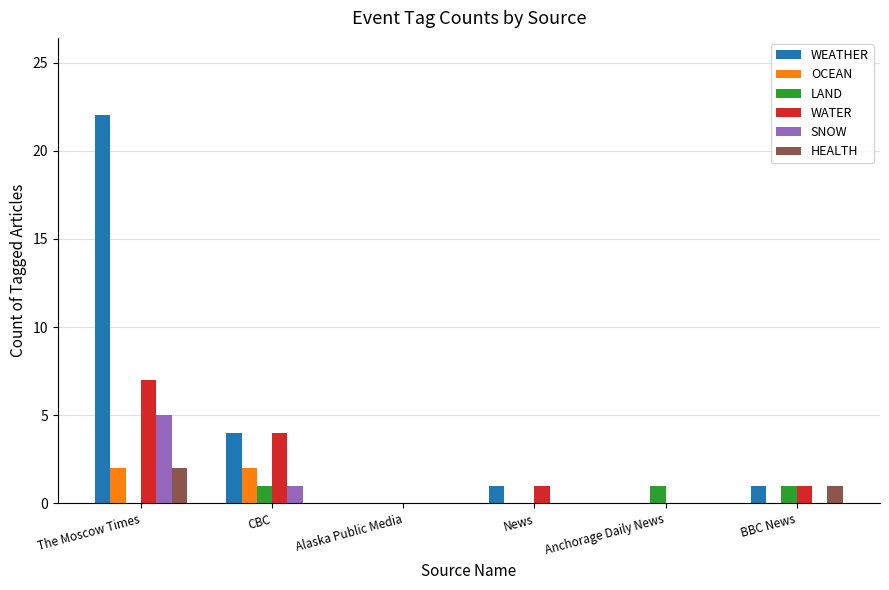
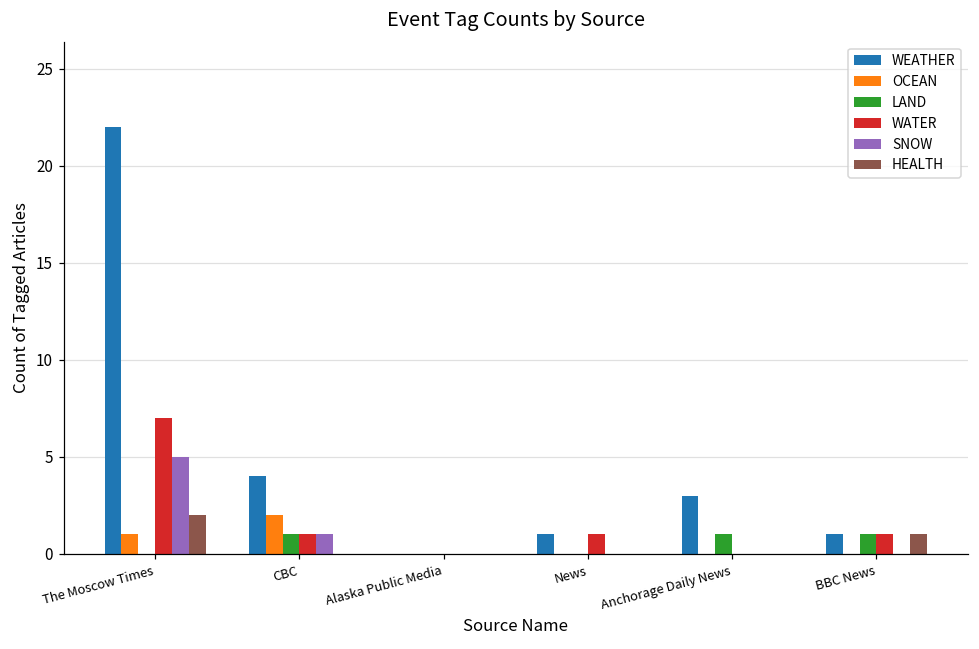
OCEAN, The Moscow Times: 2 -> 1
WATER, CBC: 4 -> 1
WEATHER, Anchorage Daily News: 0 -> 3
